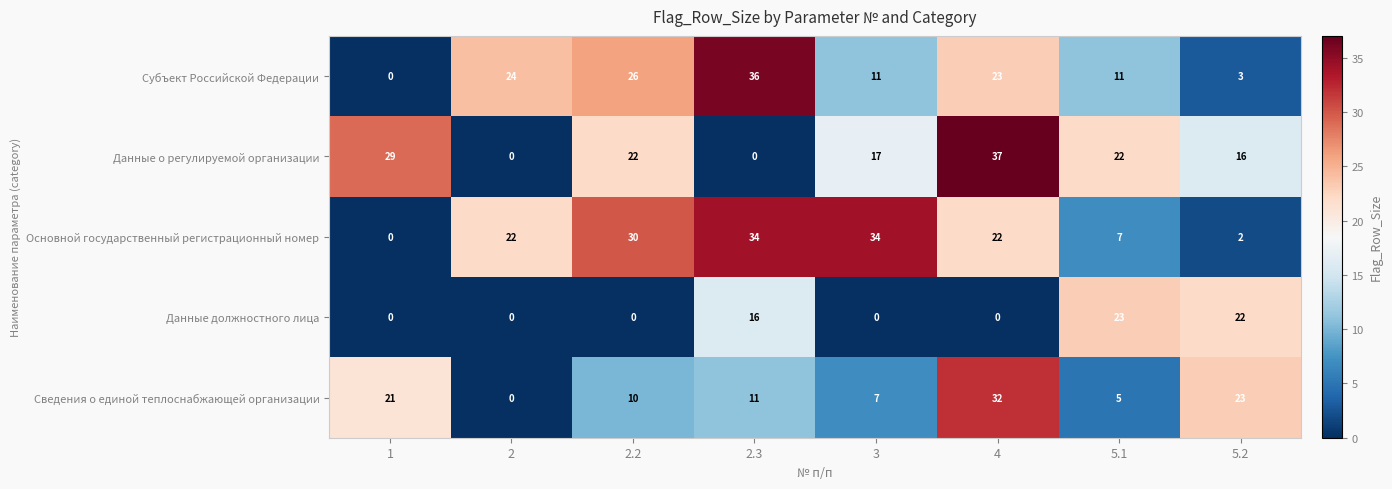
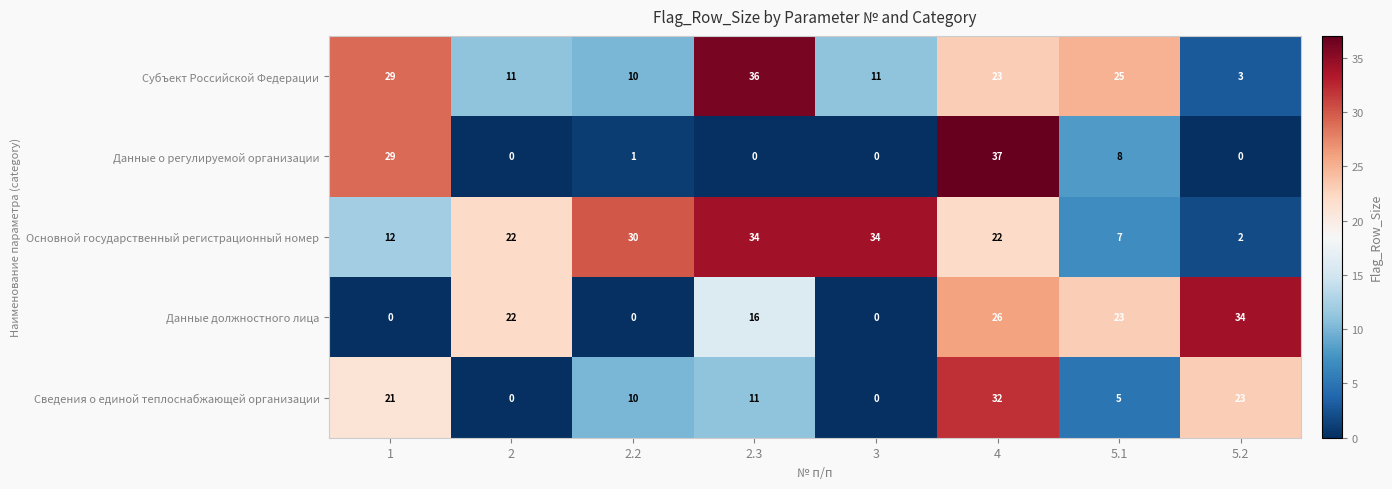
Субъект Российской Федерации, 1: 0 -> 29
Субъект Российской Федерации, 2: 24 -> 11
Субъект Российской Федерации, 2.2: 26 -> 10
Субъект Российской Федерации, 5.1: 11 -> 25
Данные о регулируемой организации, 2.2: 22 -> 1
Данные о регулируемой организации, 3: 17 -> 0
Данные о регулируемой организации, 5.1: 22 -> 8
Данные о регулируемой организации, 5.2: 16 -> 0
Основной государственный регистрационный номер, 1: 0 -> 12
Данные должностного лица, 2: 0 -> 22
Данные должностного лица, 4: 0 -> 26
Данные должностного лица, 5.2: 22 -> 34
Сведения о единой теплоснабжающей организации, 3: 7 -> 0
